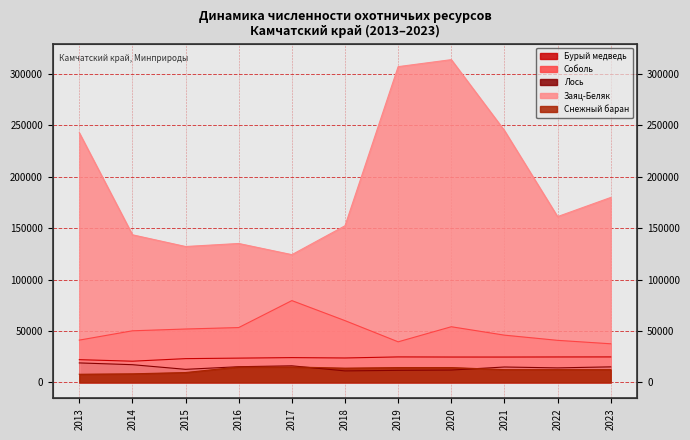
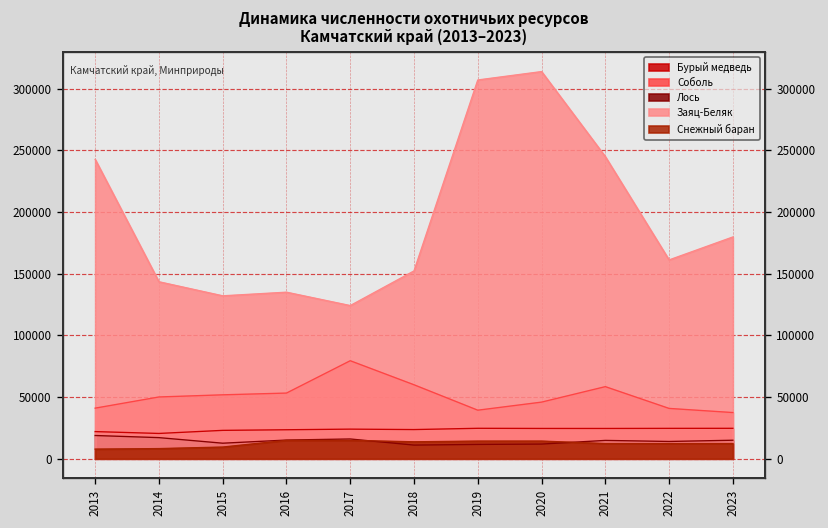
Соболь, 2020: 54000 -> 46000
Соболь, 2021: 46000 -> 58000
